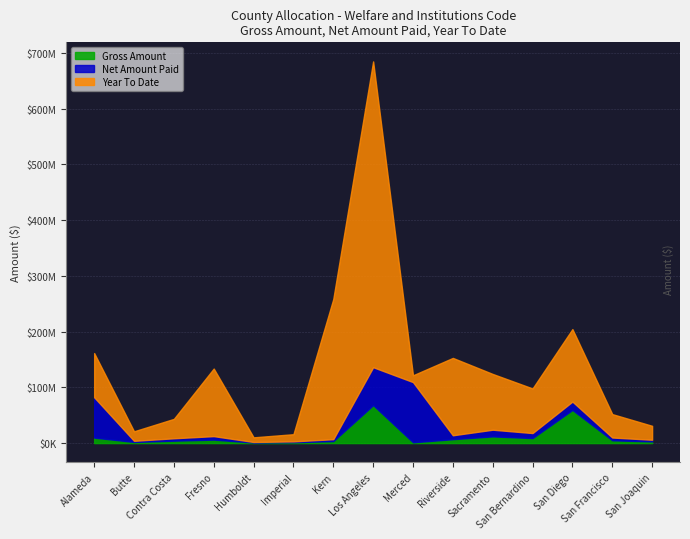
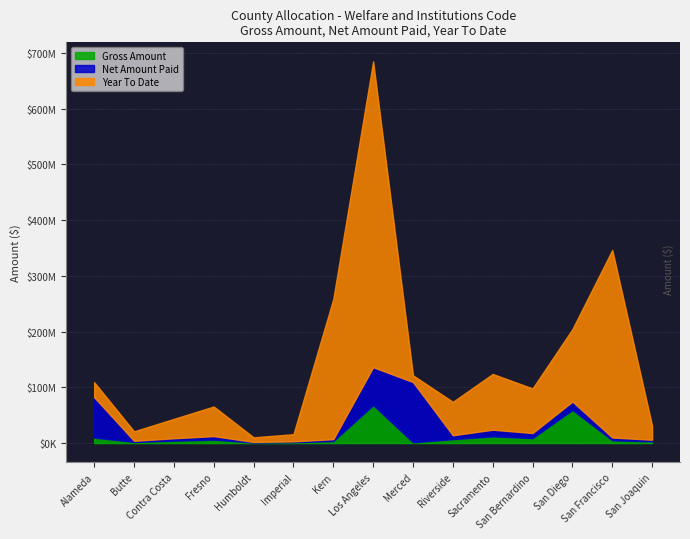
Year To Date, Alameda: $80000000 -> $30000000
Year To Date, Fresno: $120000000 -> $50000000
Year To Date, Riverside: $140000000 -> $60000000
Year To Date, San Francisco: $40000000 -> $340000000
